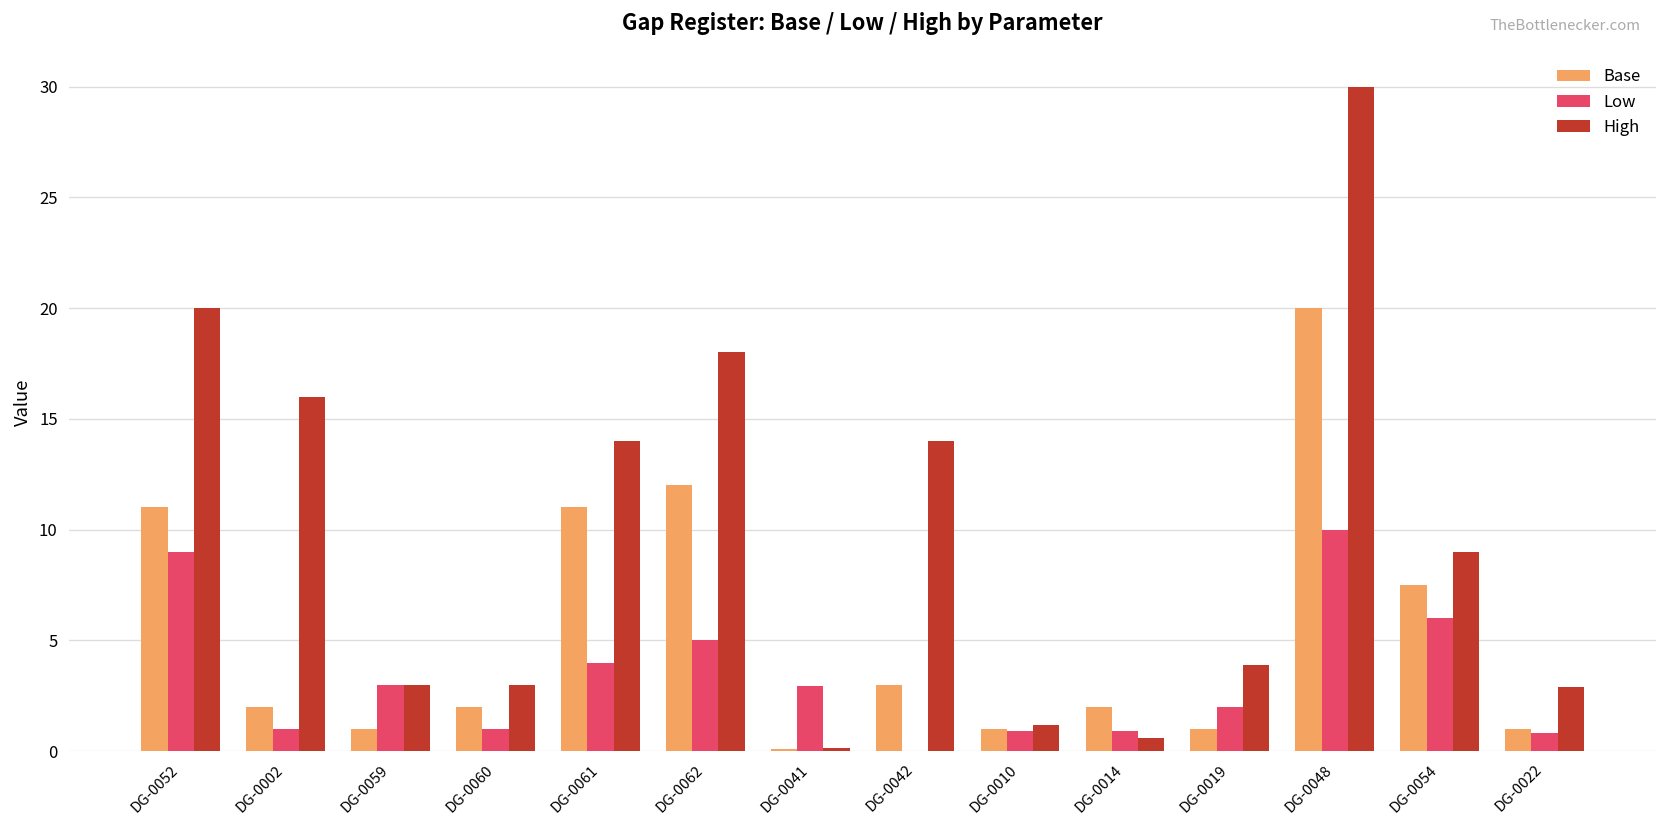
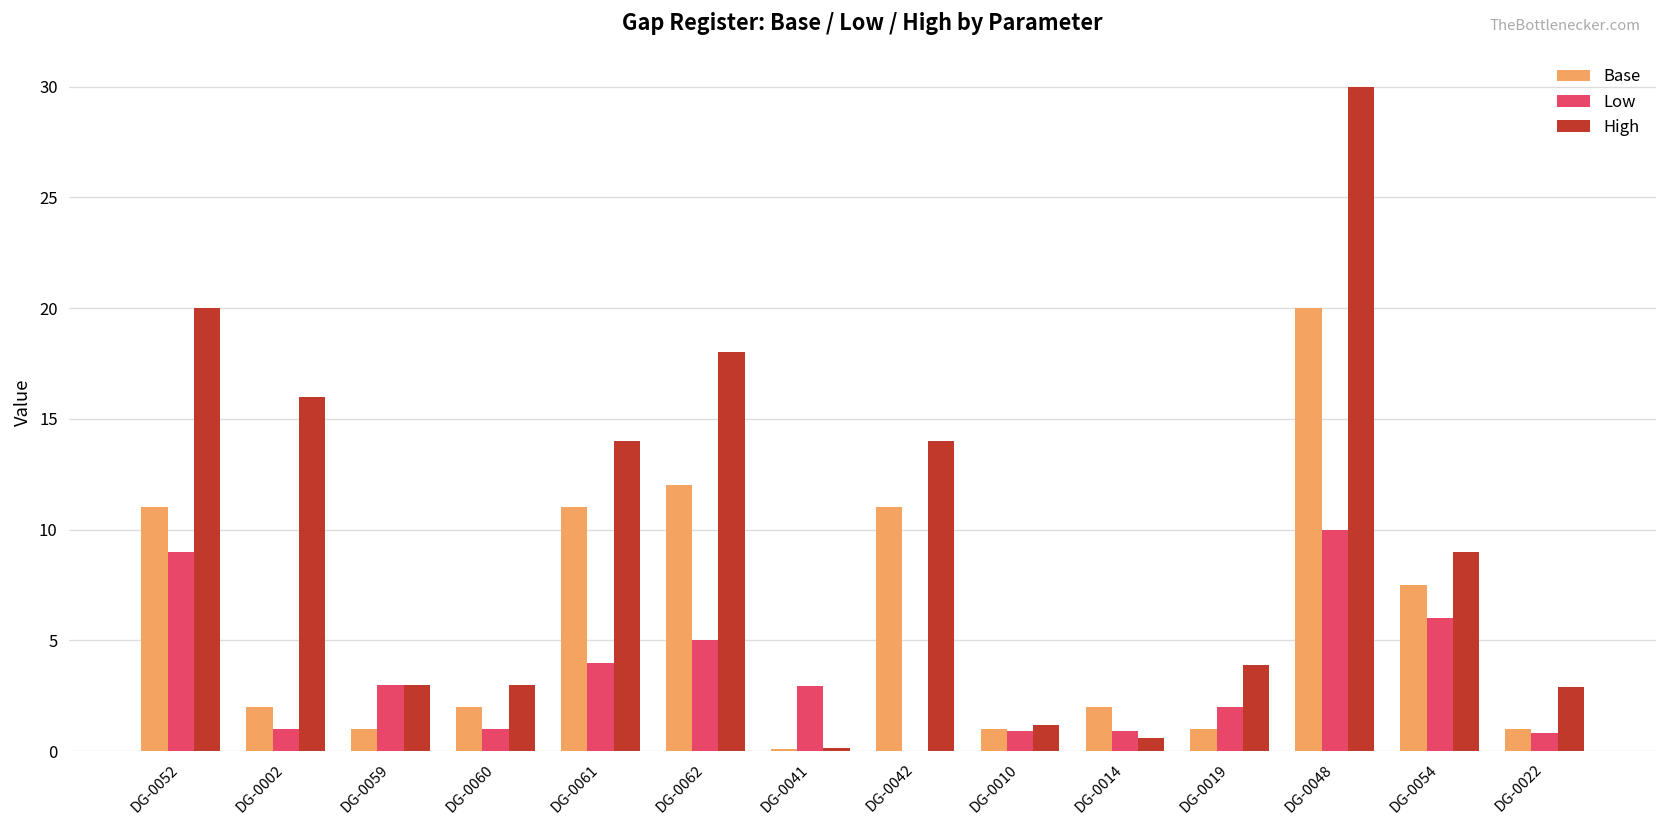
Base, DG-0042: 3 -> 11
